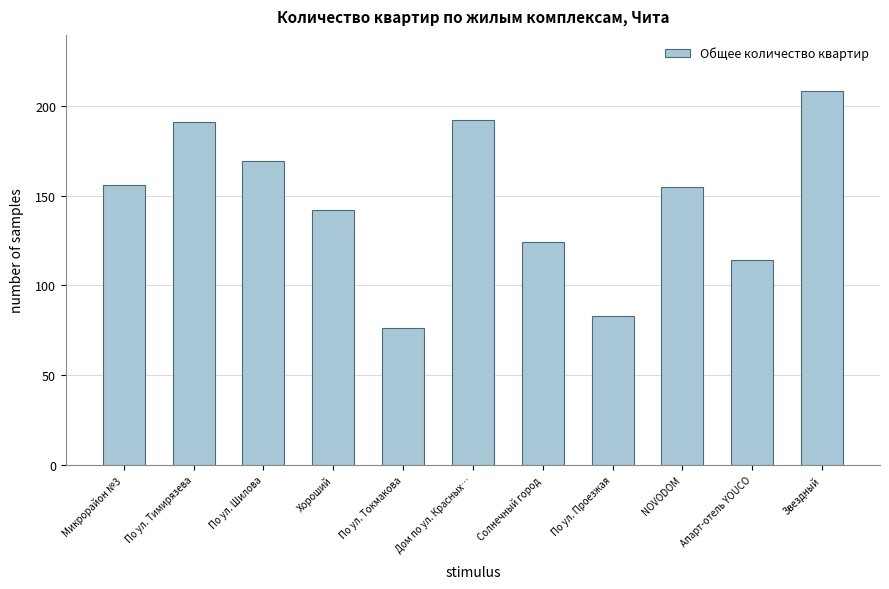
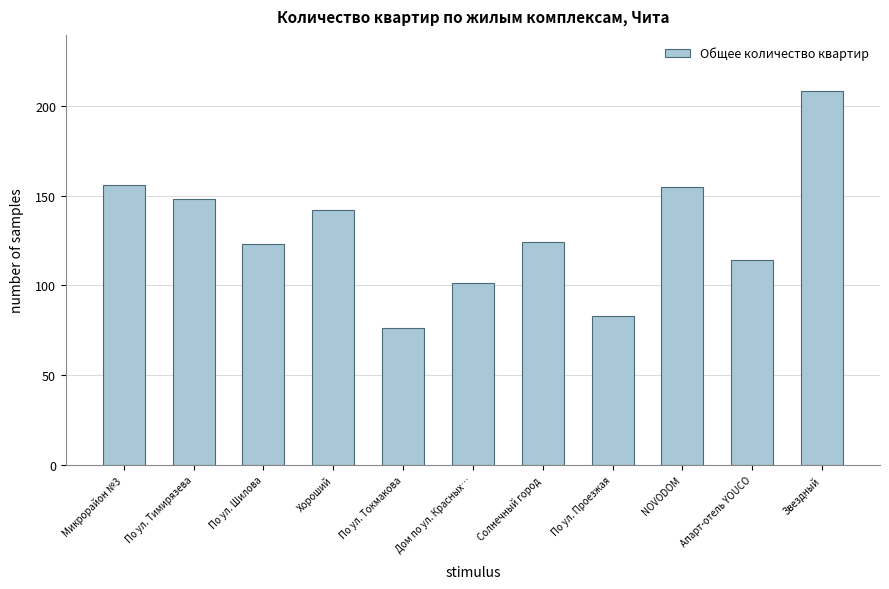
По ул. Тимирязева: 191 -> 148
По ул. Шилова: 169 -> 123
Дом по ул. Красных…: 192 -> 101
